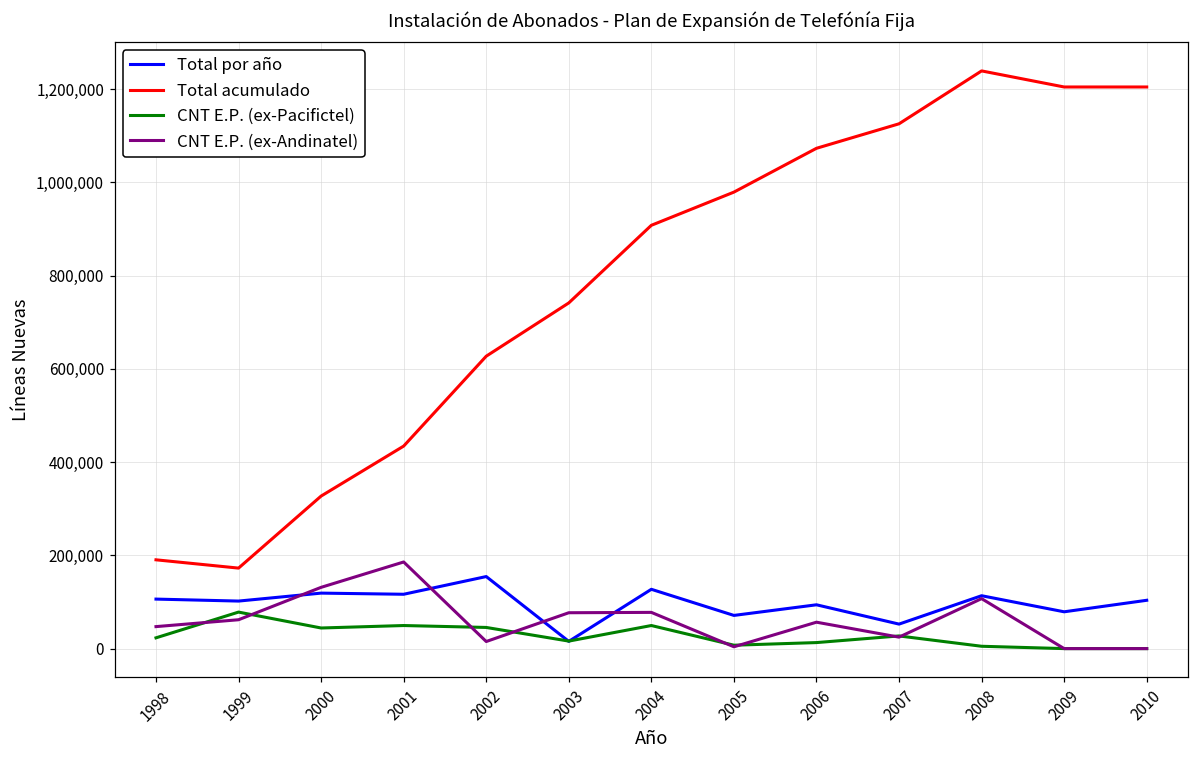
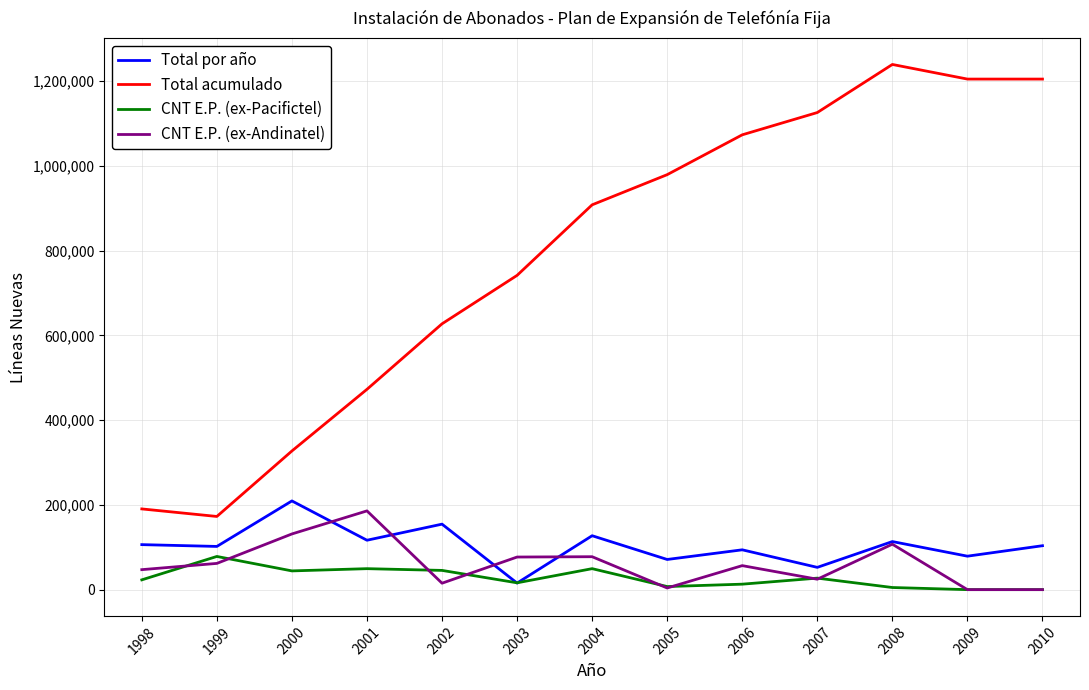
Total por año, 2000: 120,000 -> 210,000
Total acumulado, 2001: 430,000 -> 470,000
